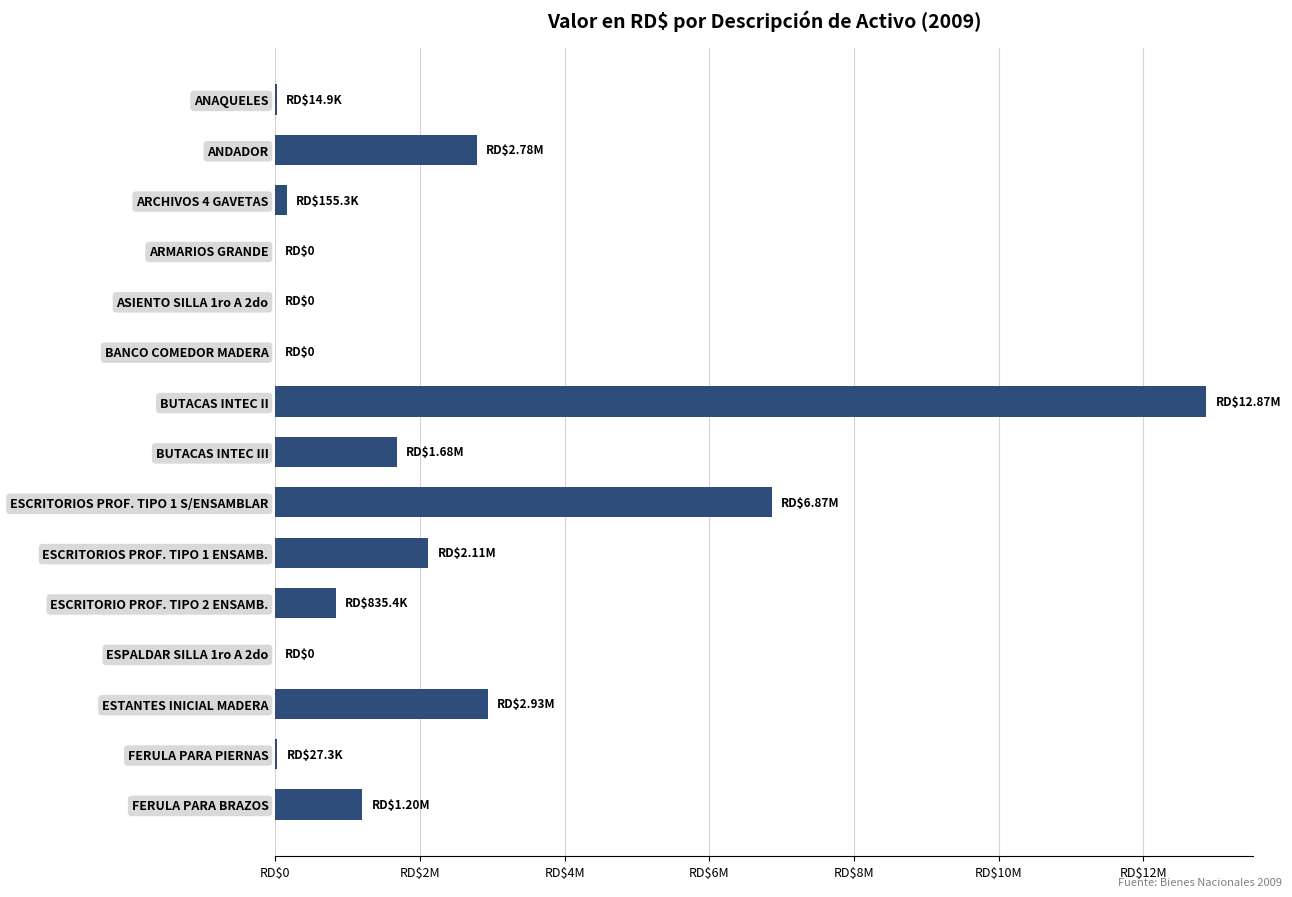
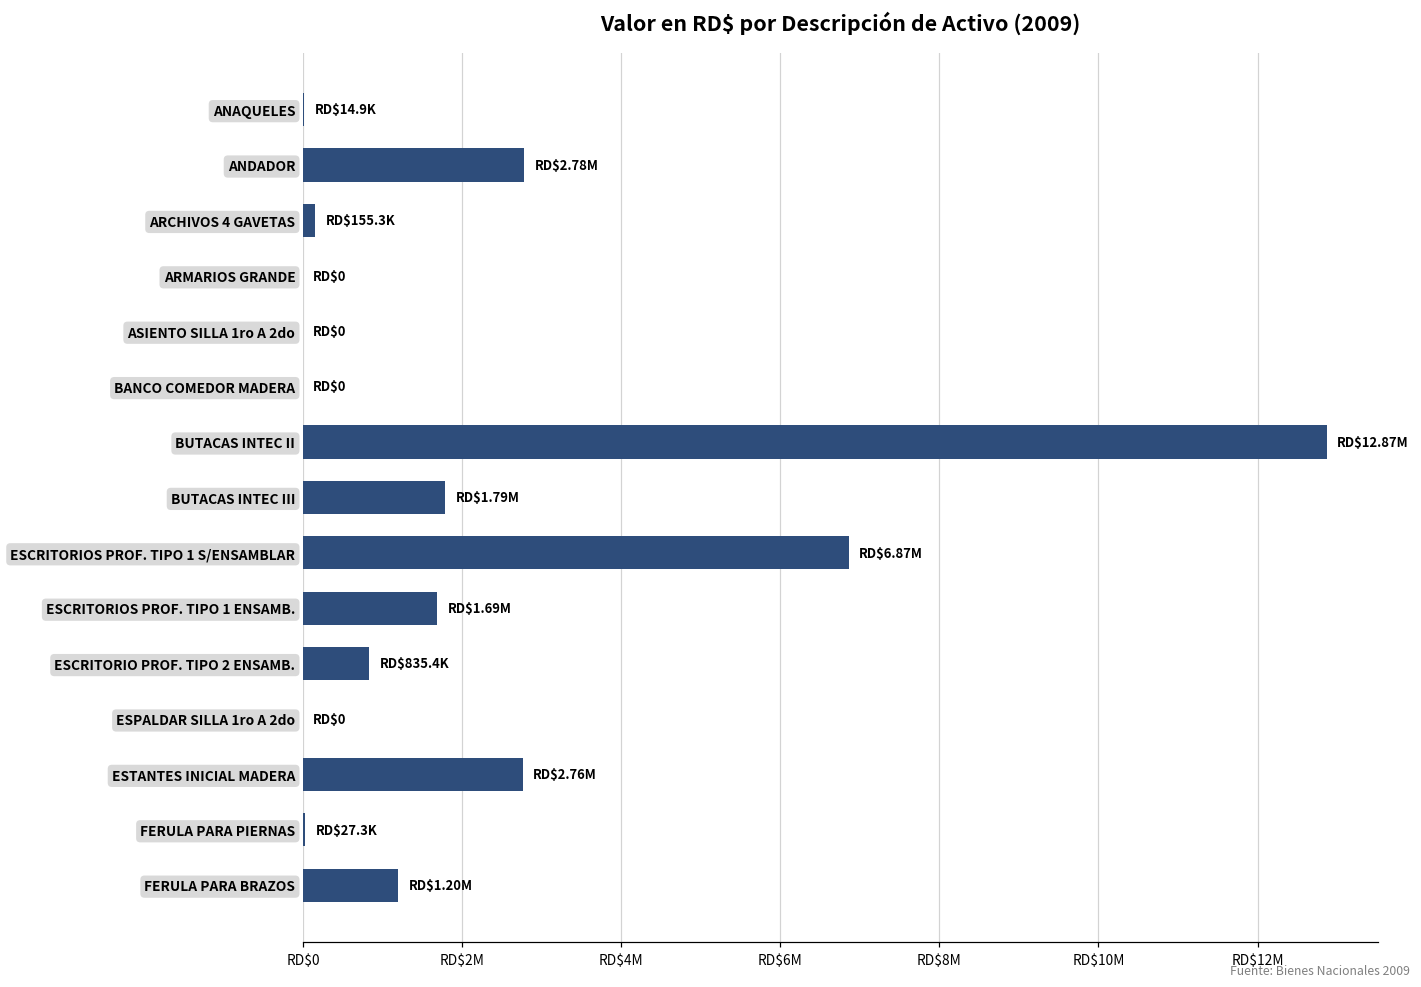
BUTACAS INTEC III: $1.68M -> $1.79M
ESCRITORIOS PROF. TIPO 1 ENSAMB.: $2.11M -> $1.69M
ESTANTES INICIAL MADERA: $2.93M -> $2.76M
